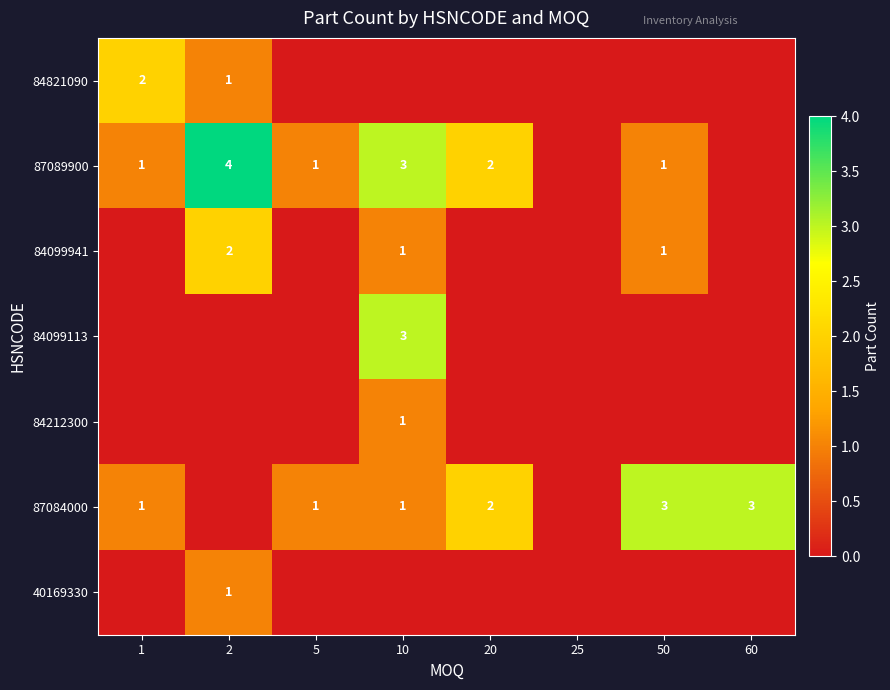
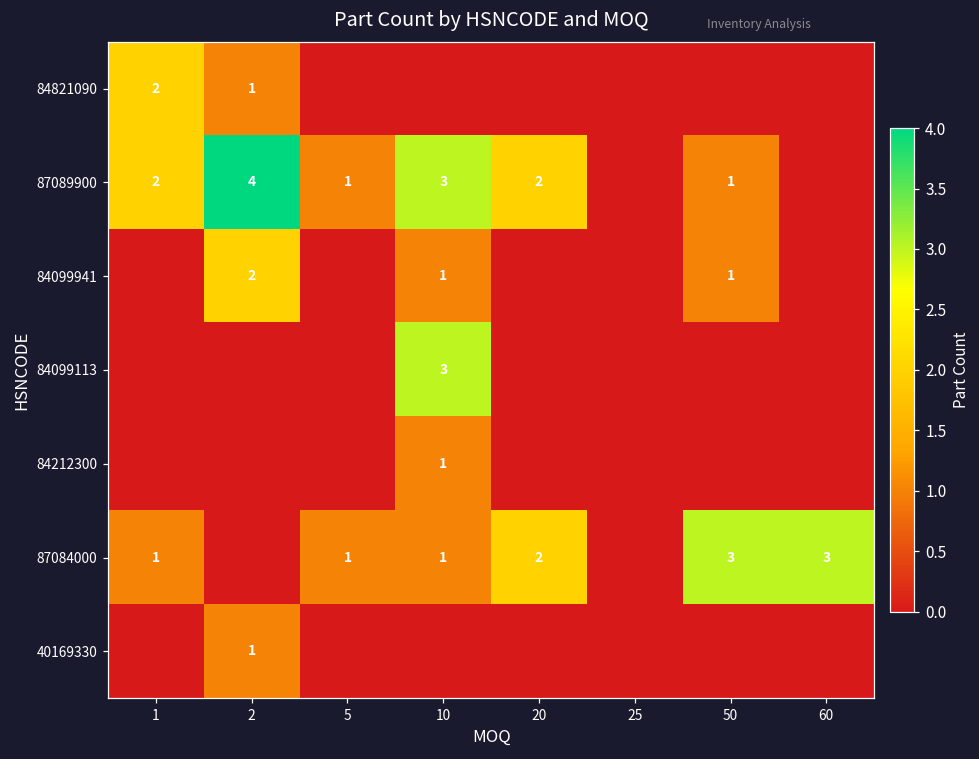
87089900, 1: 1 -> 2
